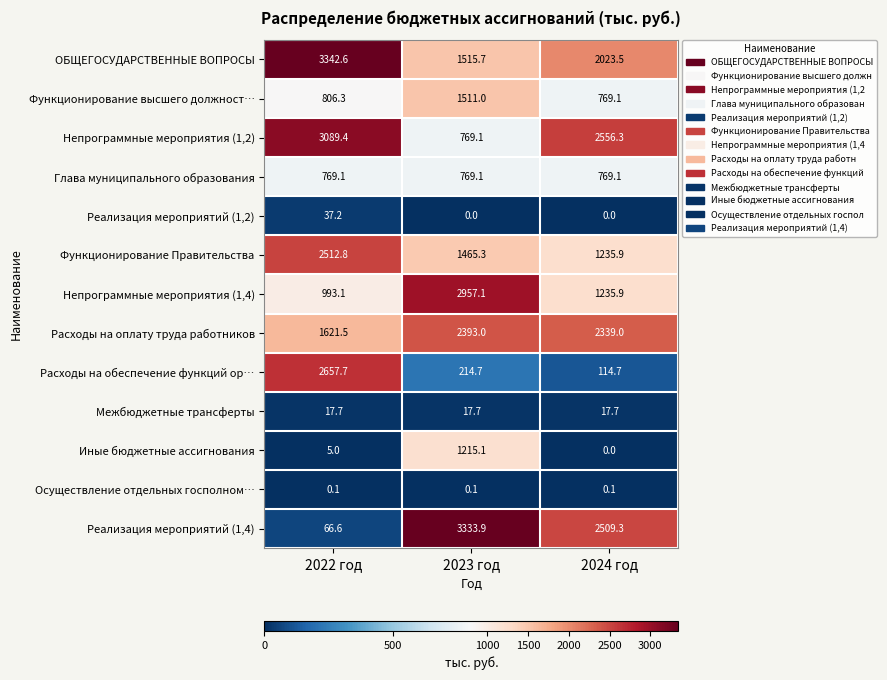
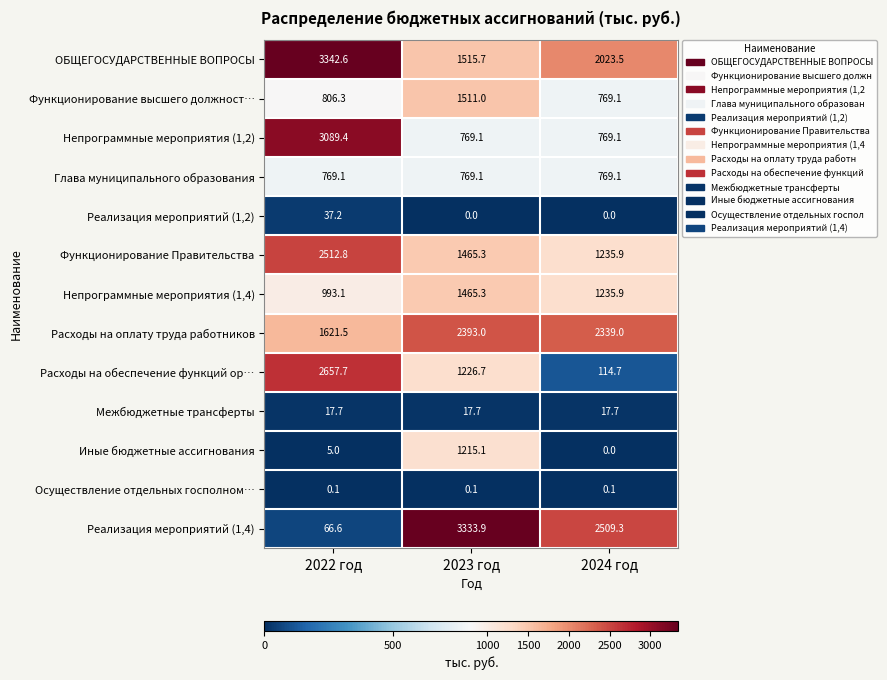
Непрограммные мероприятия (1,2), 2024 год: 2556.3 -> 769.1
Непрограммные мероприятия (1,4), 2023 год: 2957.1 -> 1465.3
Расходы на обеспечение функций ор…, 2023 год: 214.7 -> 1226.7
